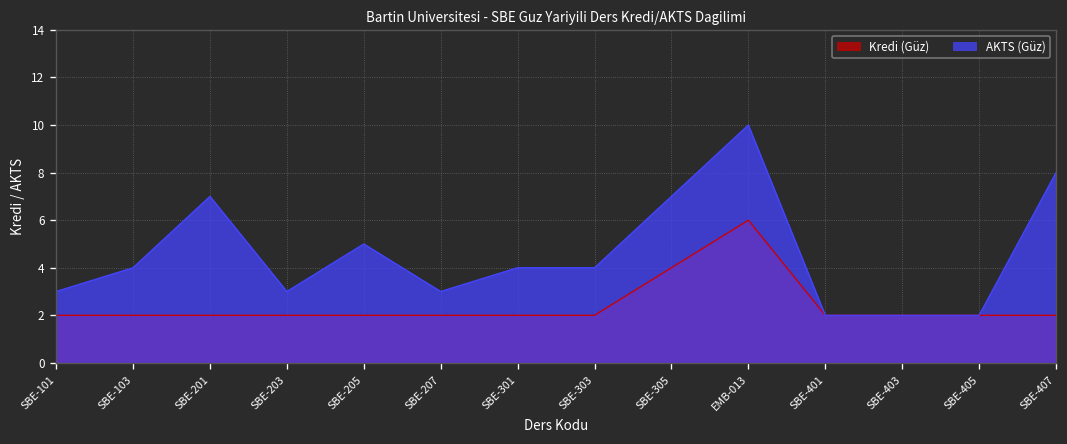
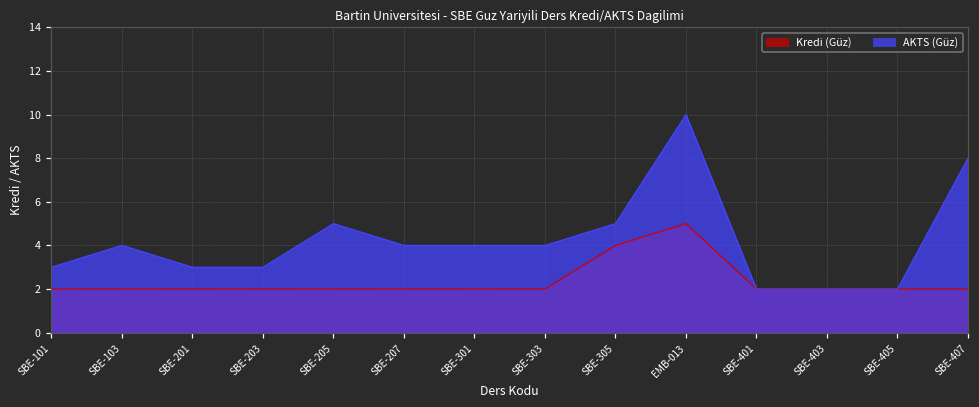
AKTS (Güz), SBE-201: 7 -> 3
AKTS (Güz), SBE-207: 3 -> 4
AKTS (Güz), SBE-305: 7 -> 5
Kredi (Güz), EMB-013: 6 -> 5
